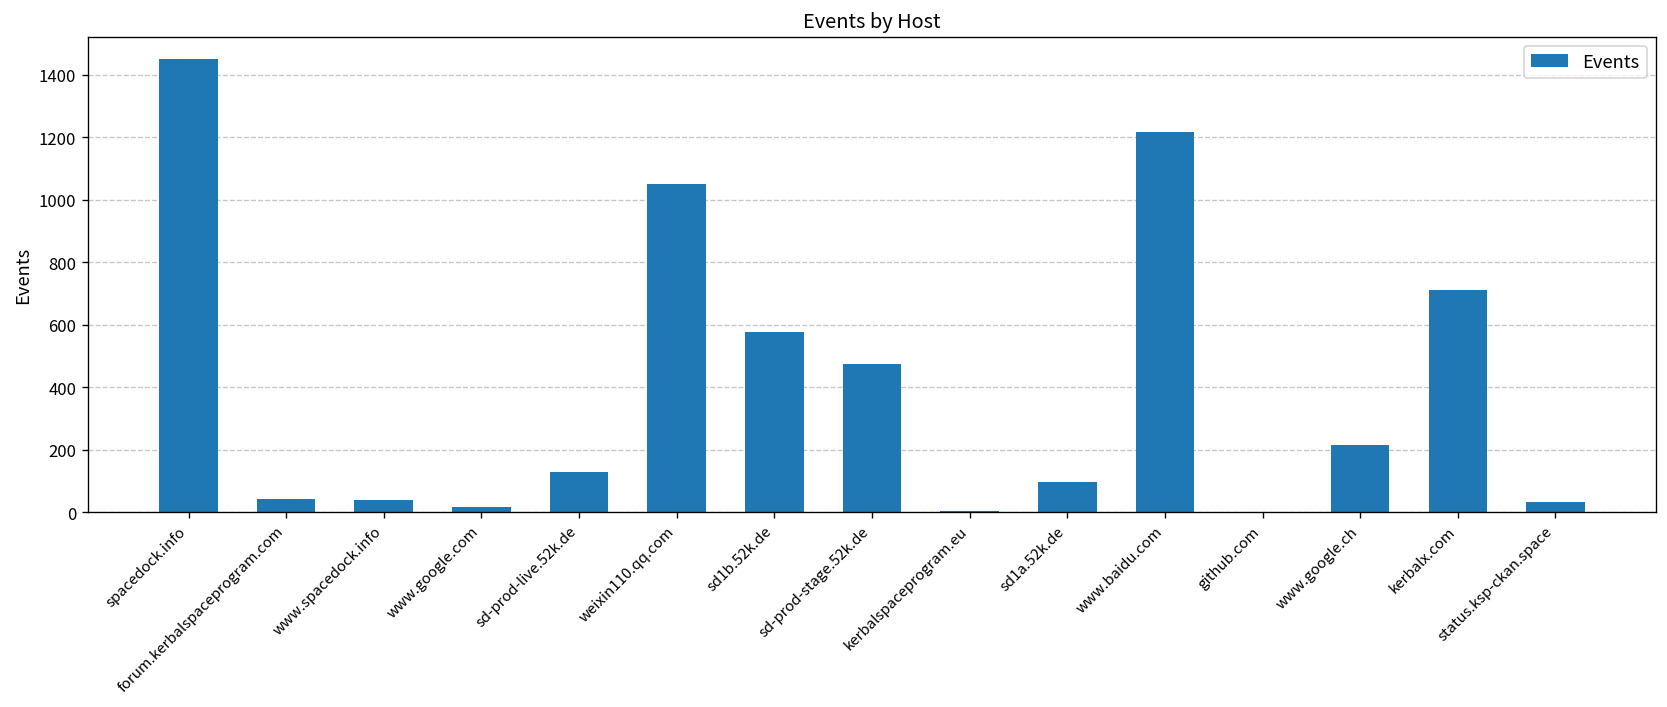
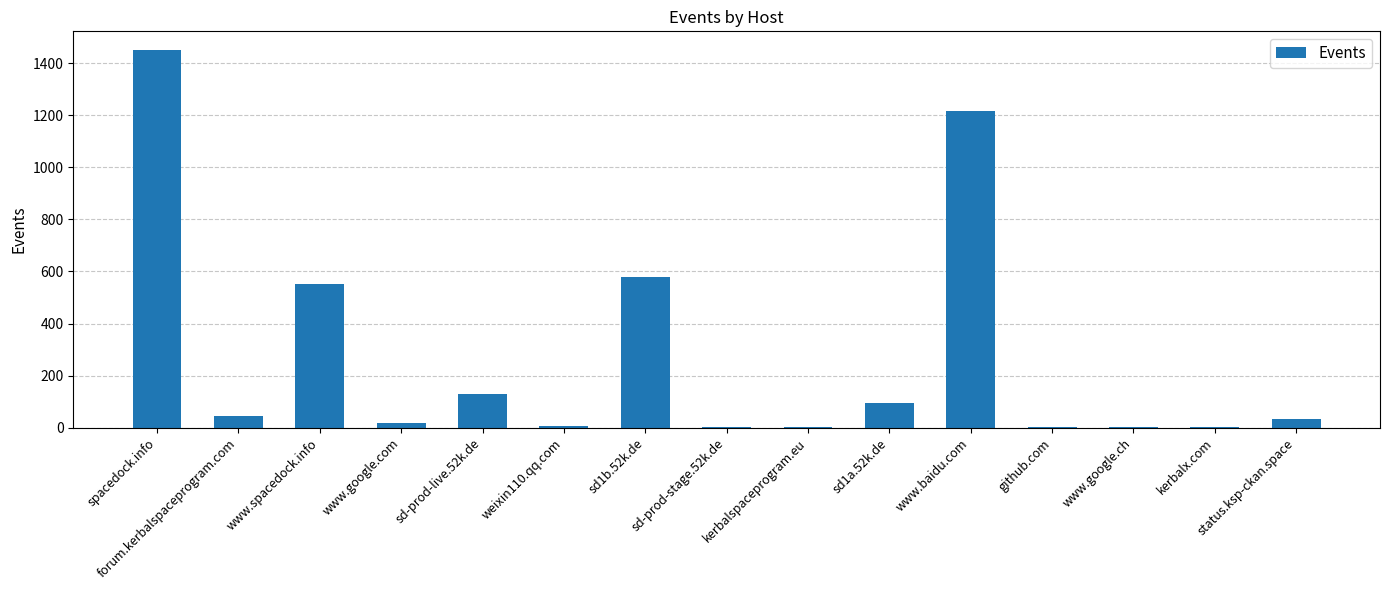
www.spacedock.info: 40 -> 550
weixin110.qq.com: 1050 -> 10
sd-prod-stage.52k.de: 470 -> 0
www.google.ch: 220 -> 0
kerbalx.com: 710 -> 0
